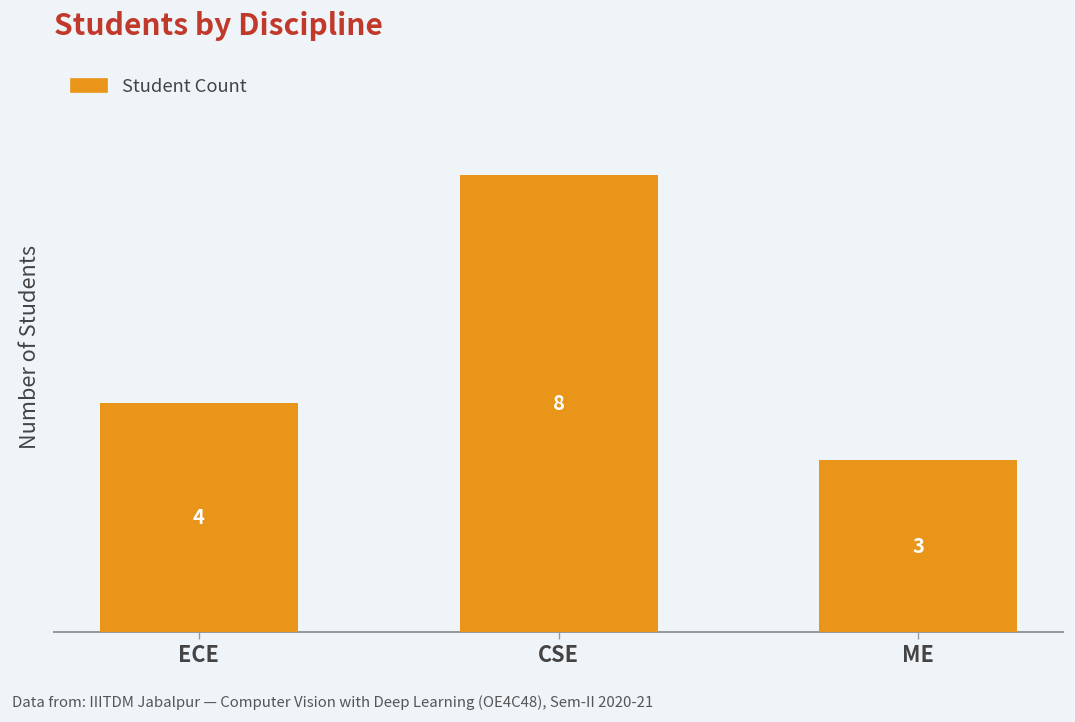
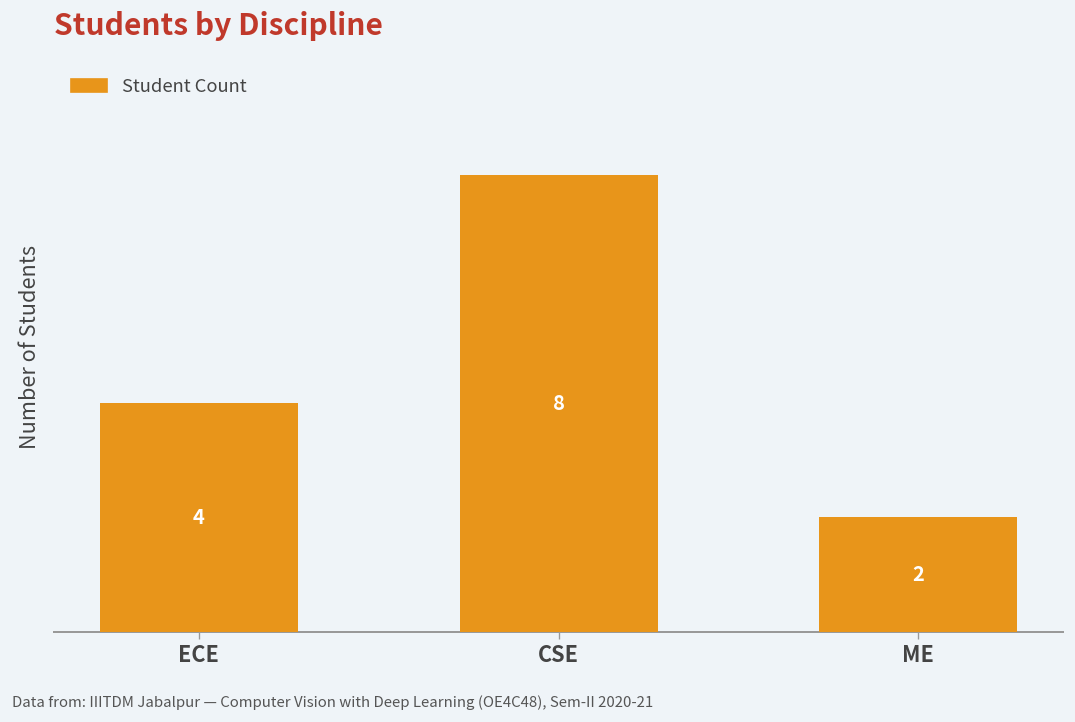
ME: 3 -> 2
